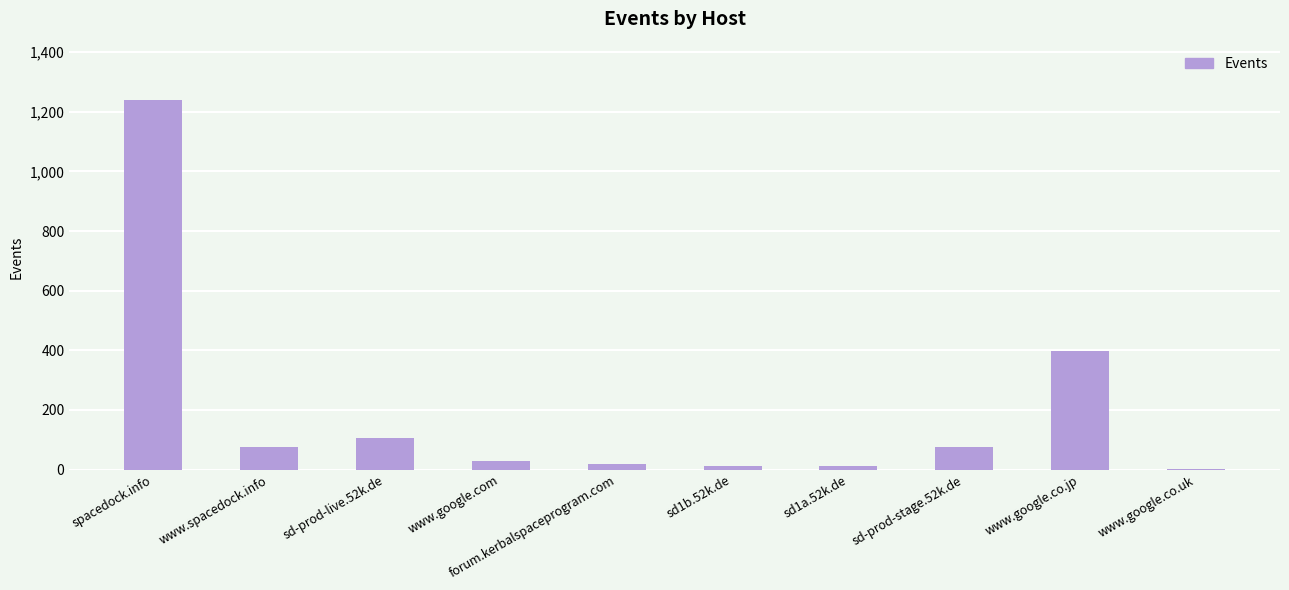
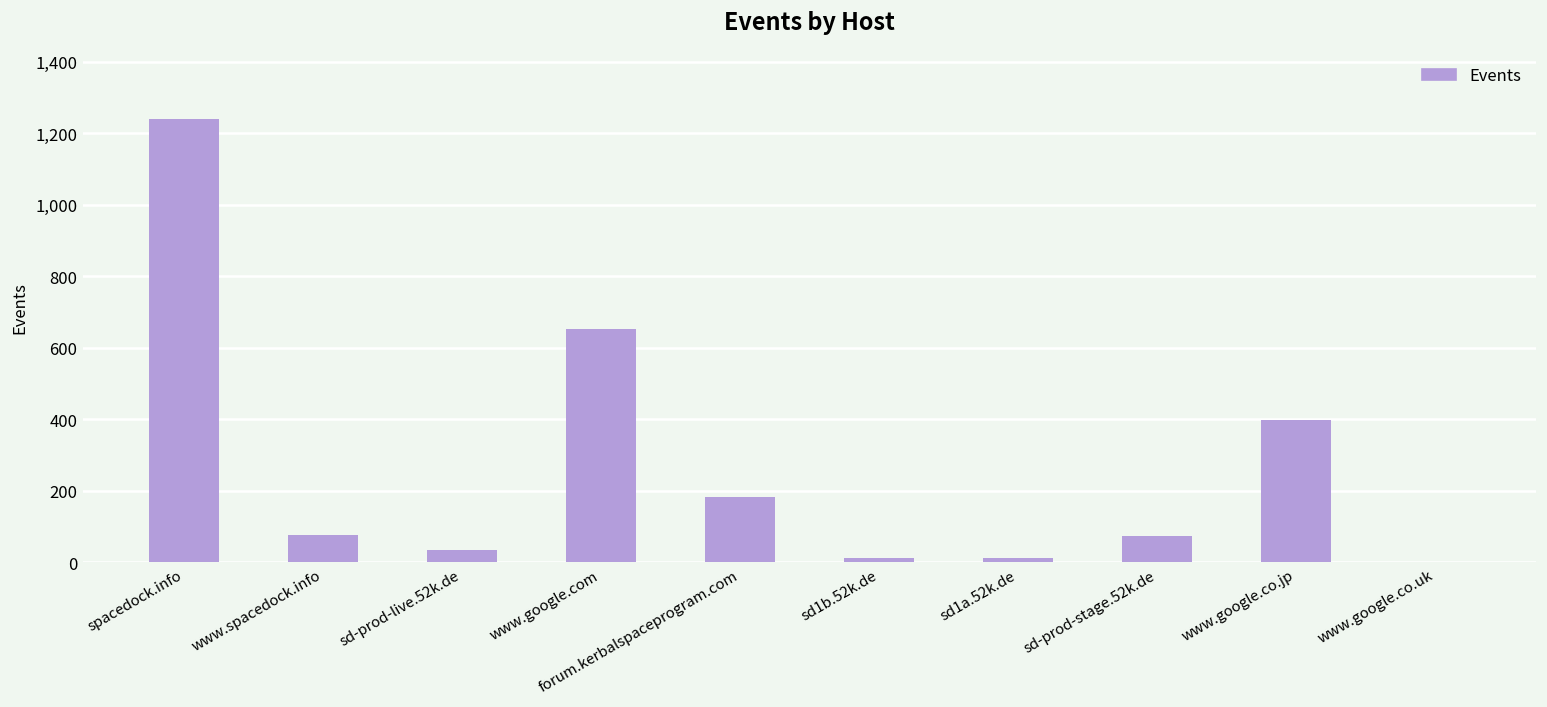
sd-prod-live.52k.de: 110 -> 40
www.google.com: 30 -> 650
forum.kerbalspaceprogram.com: 20 -> 180
